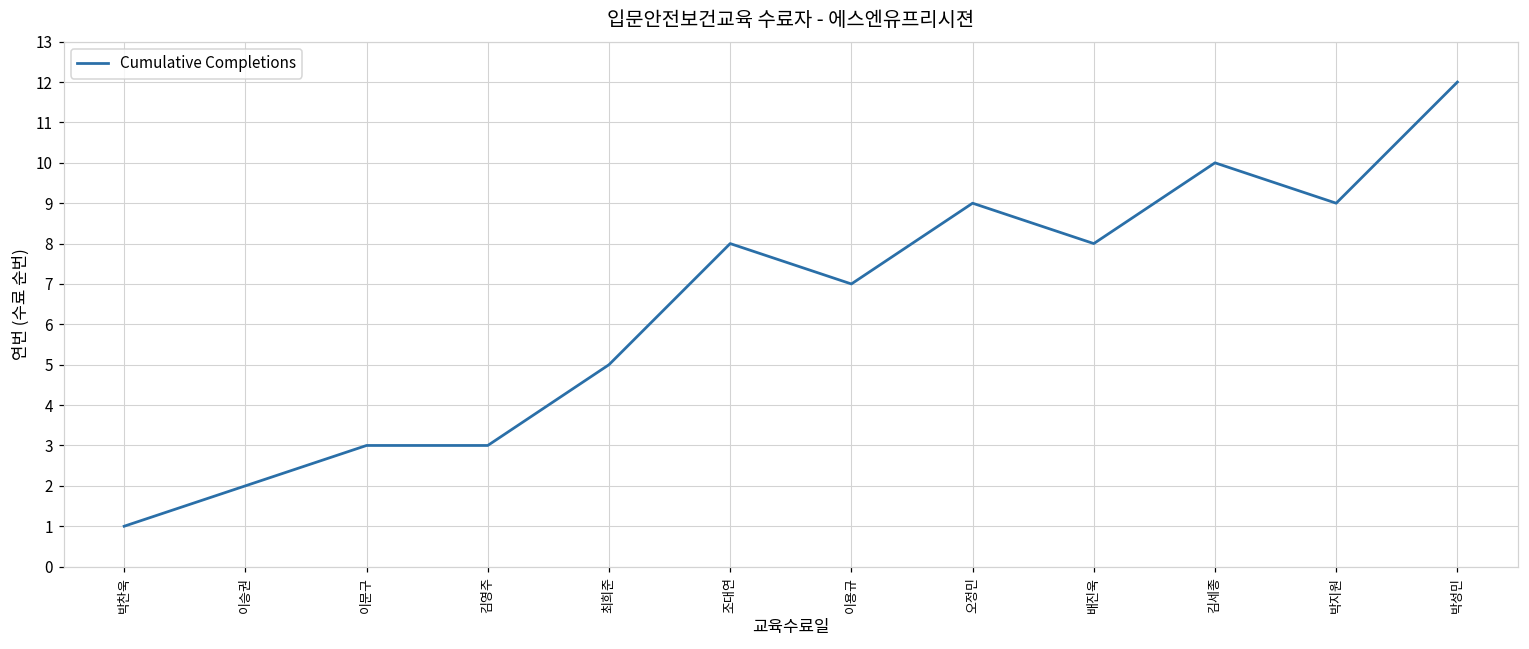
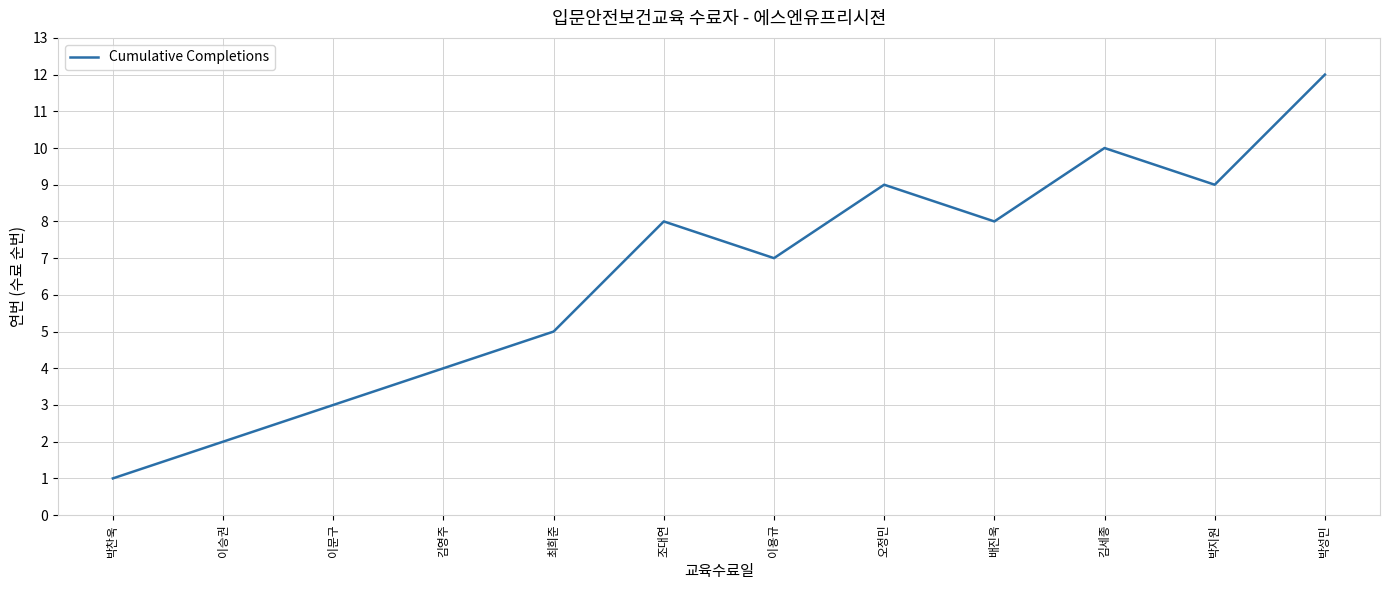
김영주: 3 -> 4
